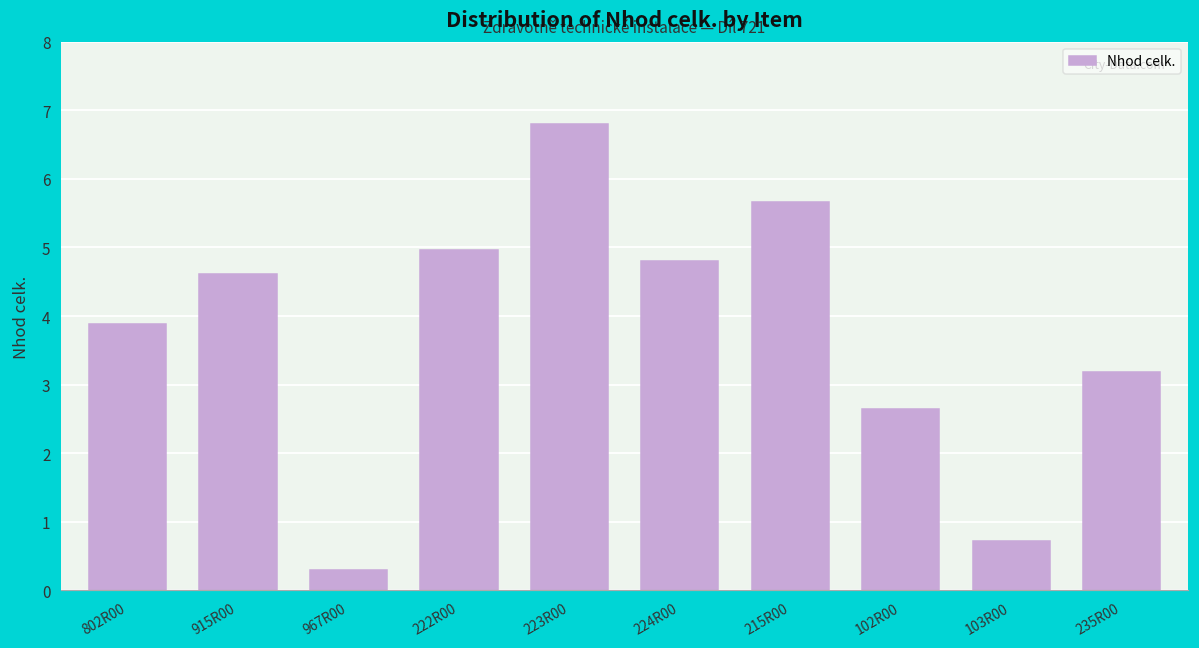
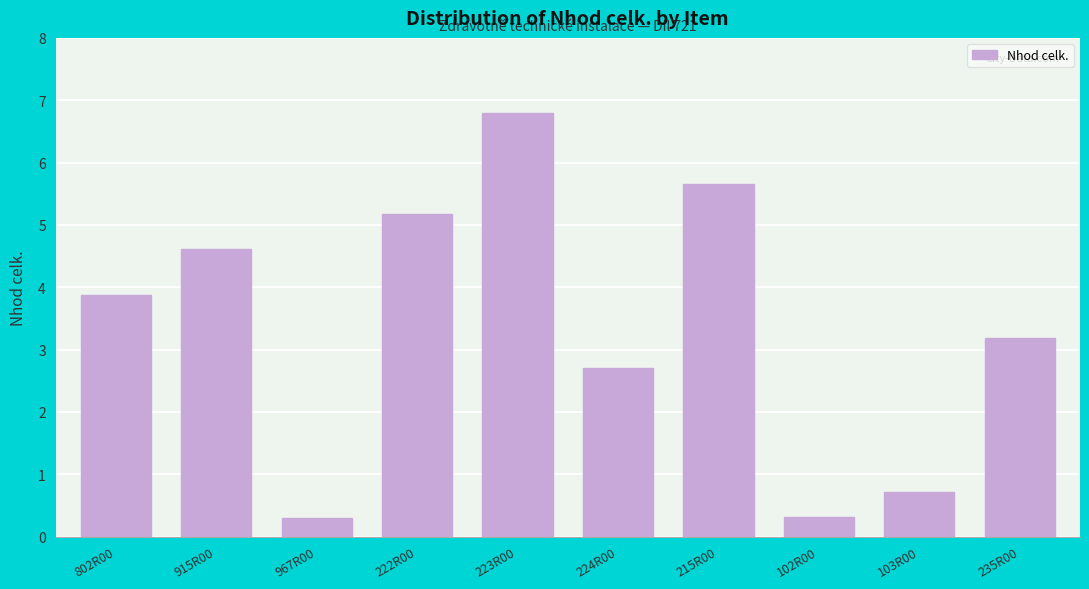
222R00: 5.0 -> 5.2
224R00: 4.8 -> 2.7
102R00: 2.6 -> 0.3
